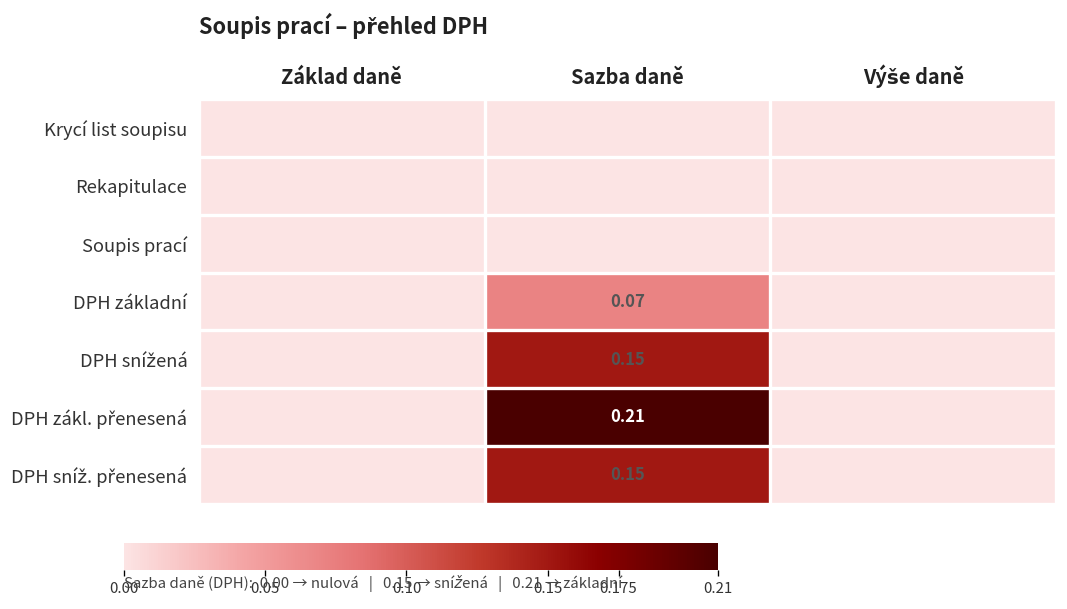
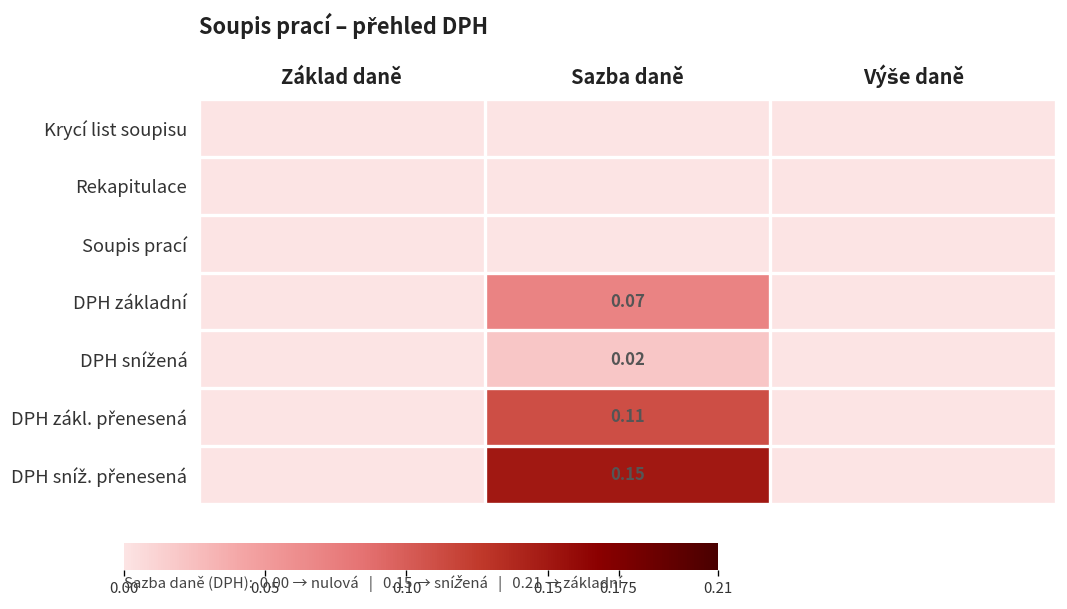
DPH snížená, Sazba daně: 0.15 -> 0.02
DPH zákl. přenesená, Sazba daně: 0.21 -> 0.11
